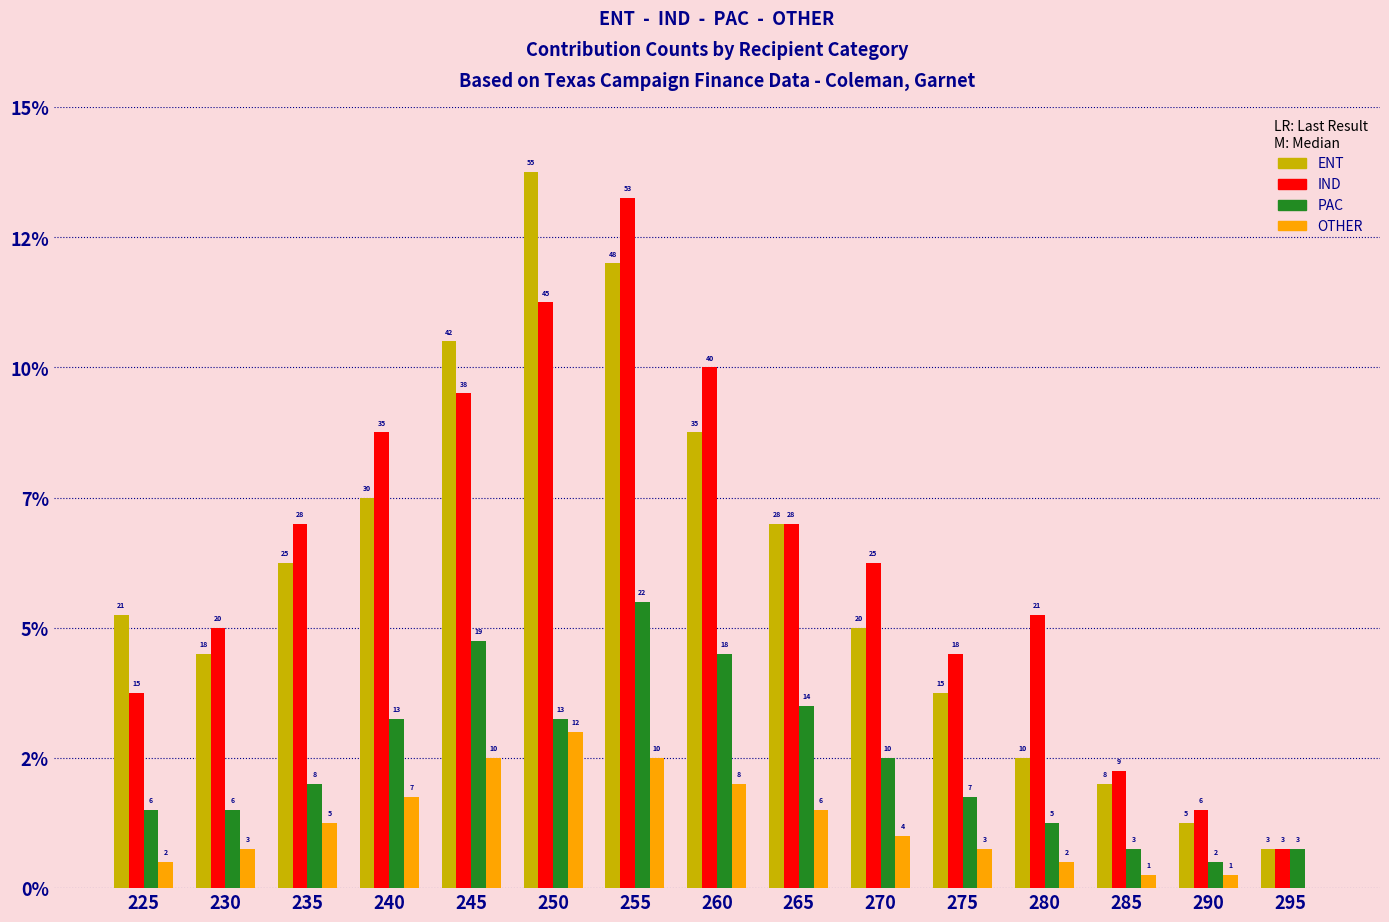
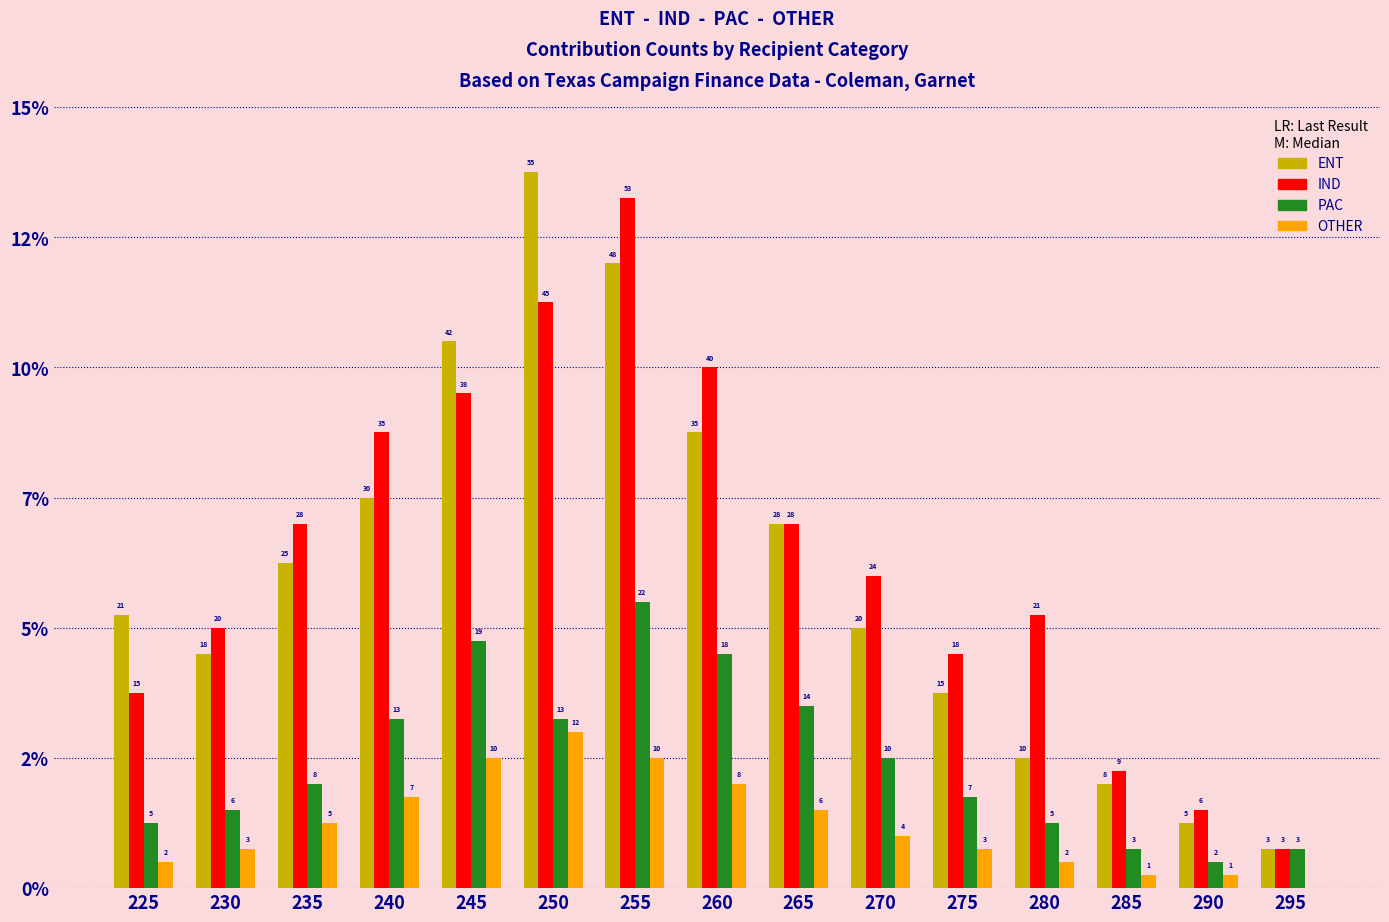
PAC, 225: 6 -> 5
IND, 270: 25 -> 24
